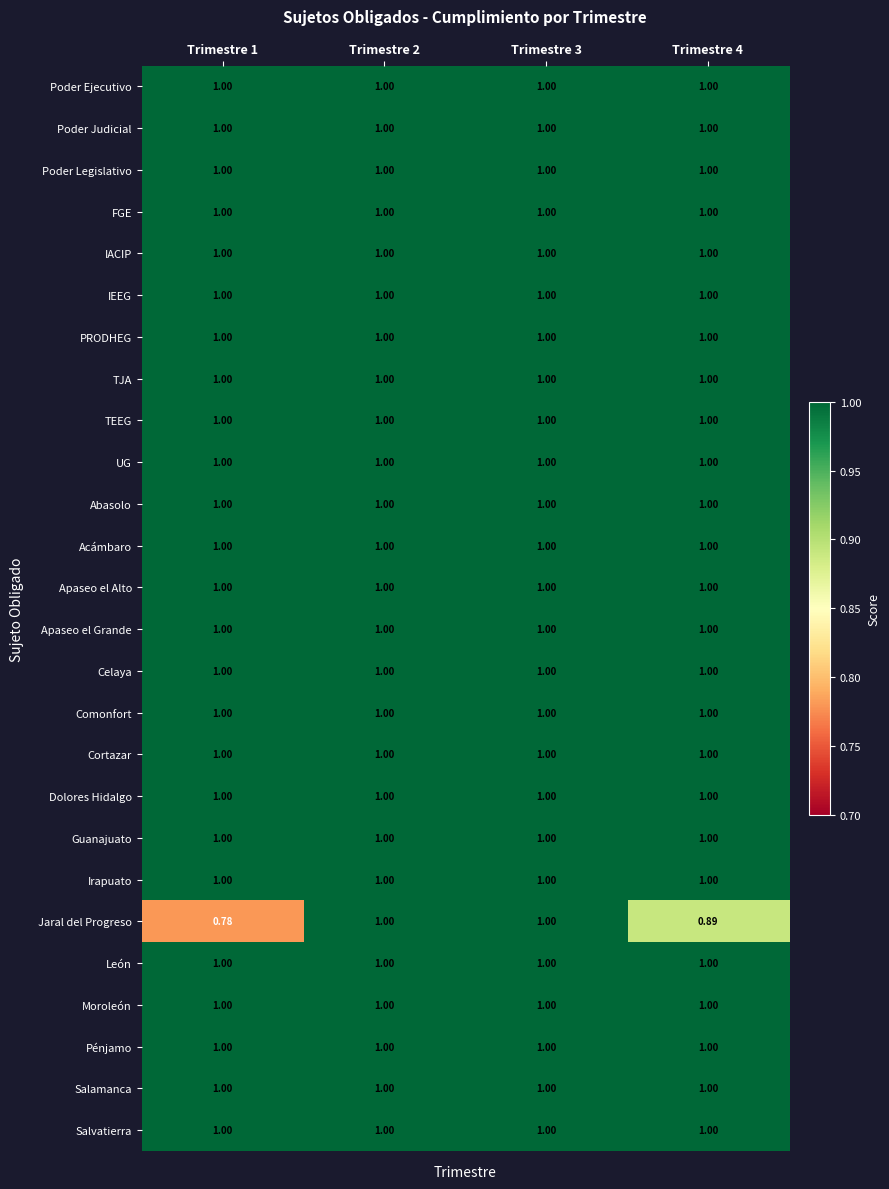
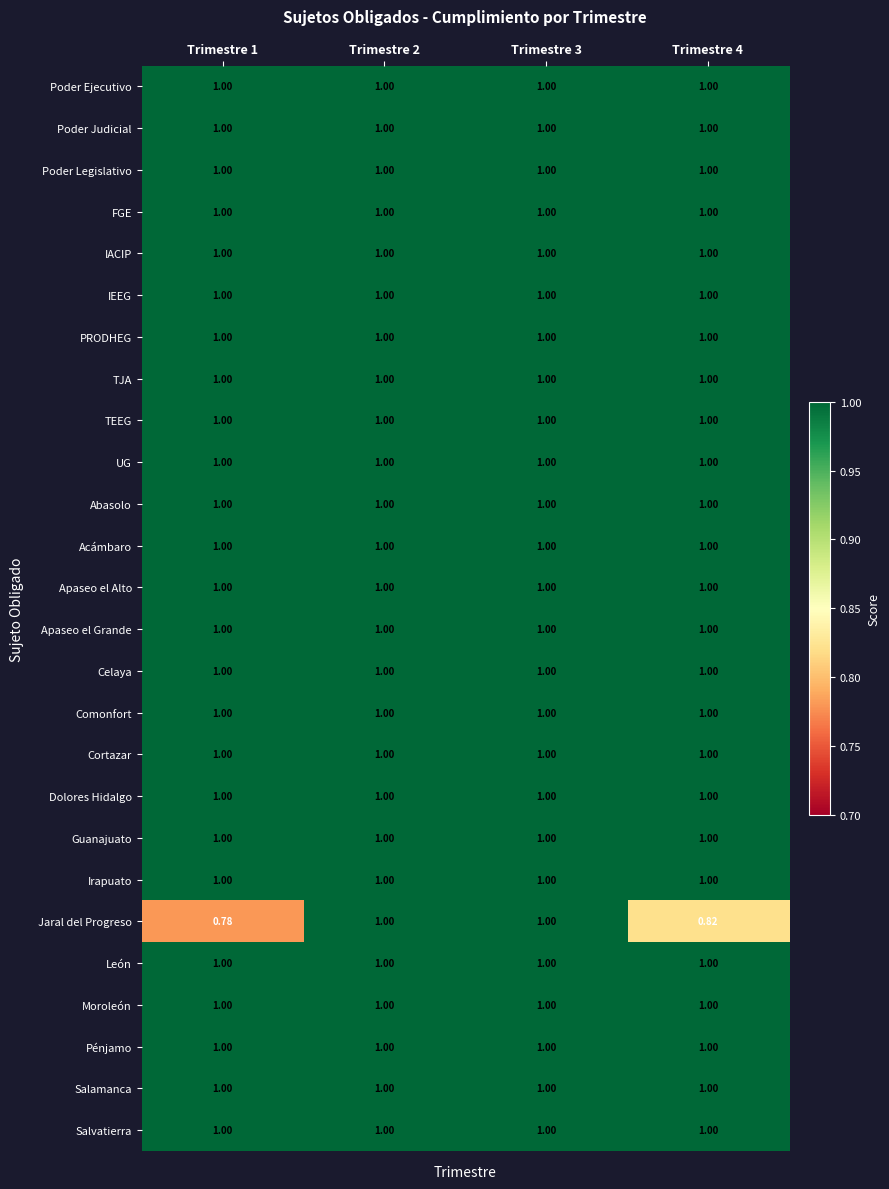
Jaral del Progreso, Trimestre 4: 0.89 -> 0.82
